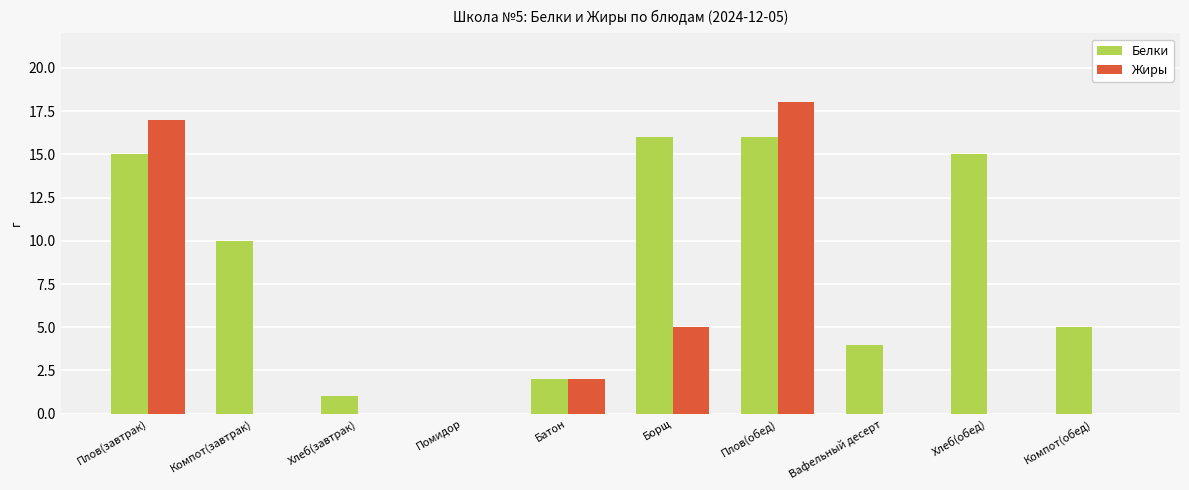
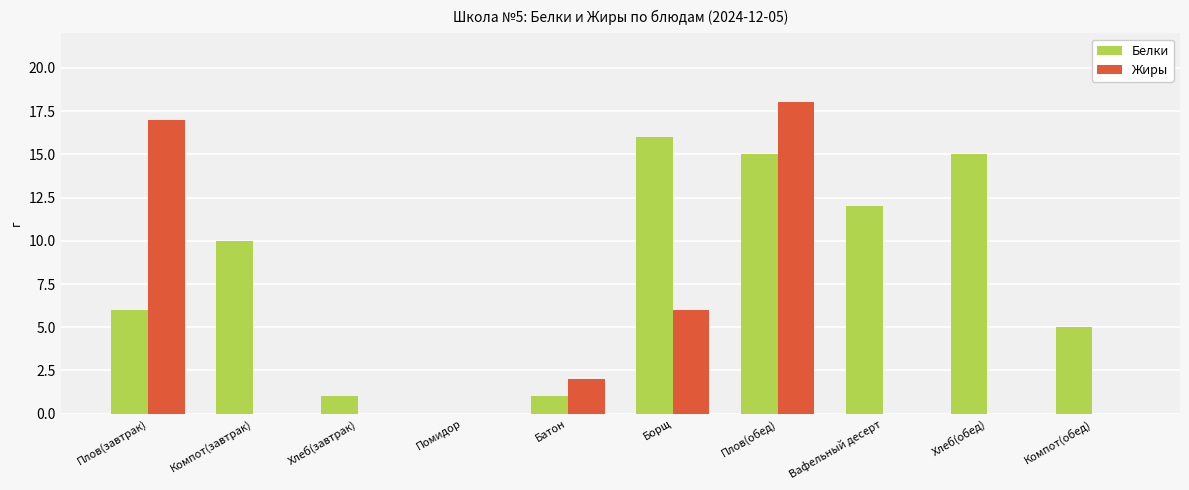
Белки, Плов(завтрак): 15 -> 6
Белки, Батон: 2 -> 1
Жиры, Борщ: 5 -> 6
Белки, Плов(обед): 16 -> 15
Белки, Вафельный десерт: 4 -> 12
